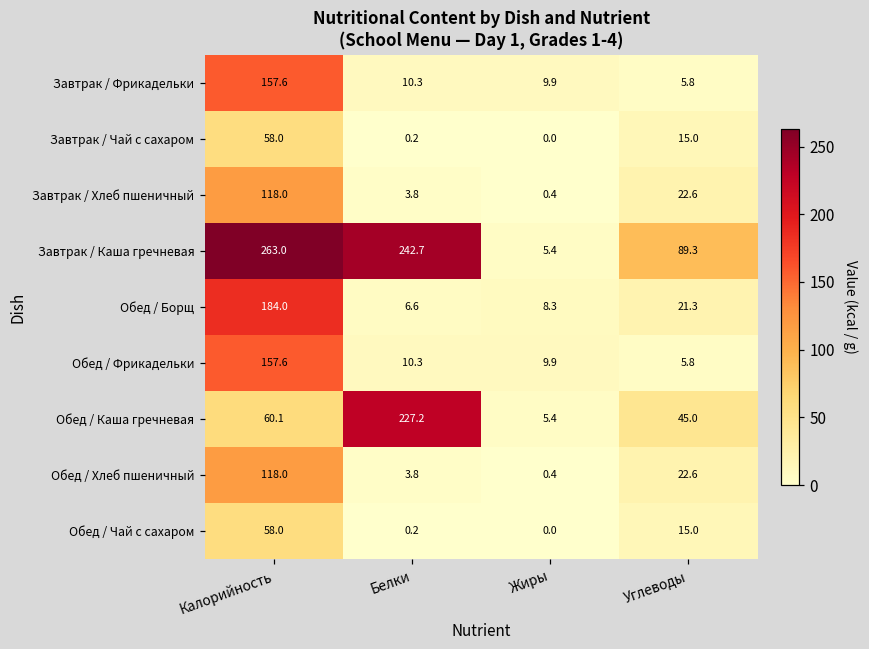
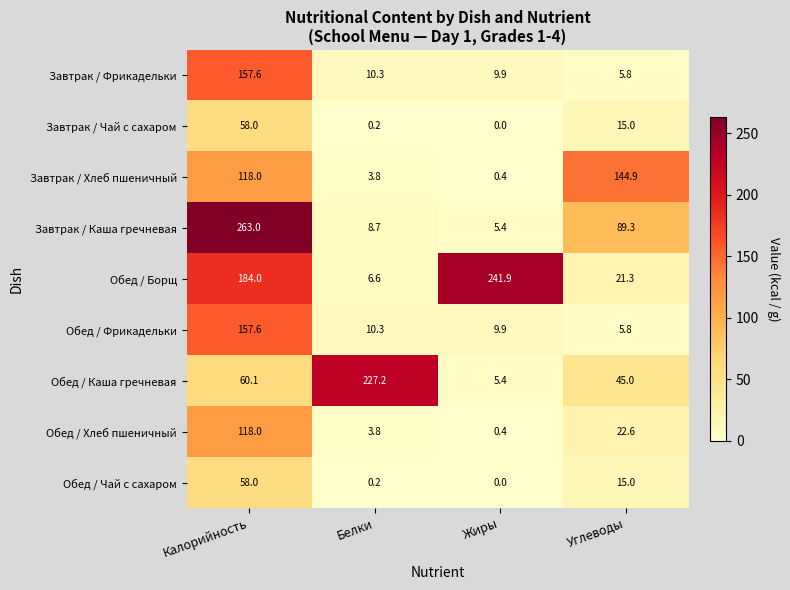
Завтрак / Хлеб пшеничный, Углеводы: 22.6 -> 144.9
Завтрак / Каша гречневая, Белки: 242.7 -> 8.7
Обед / Борщ, Жиры: 8.3 -> 241.9
